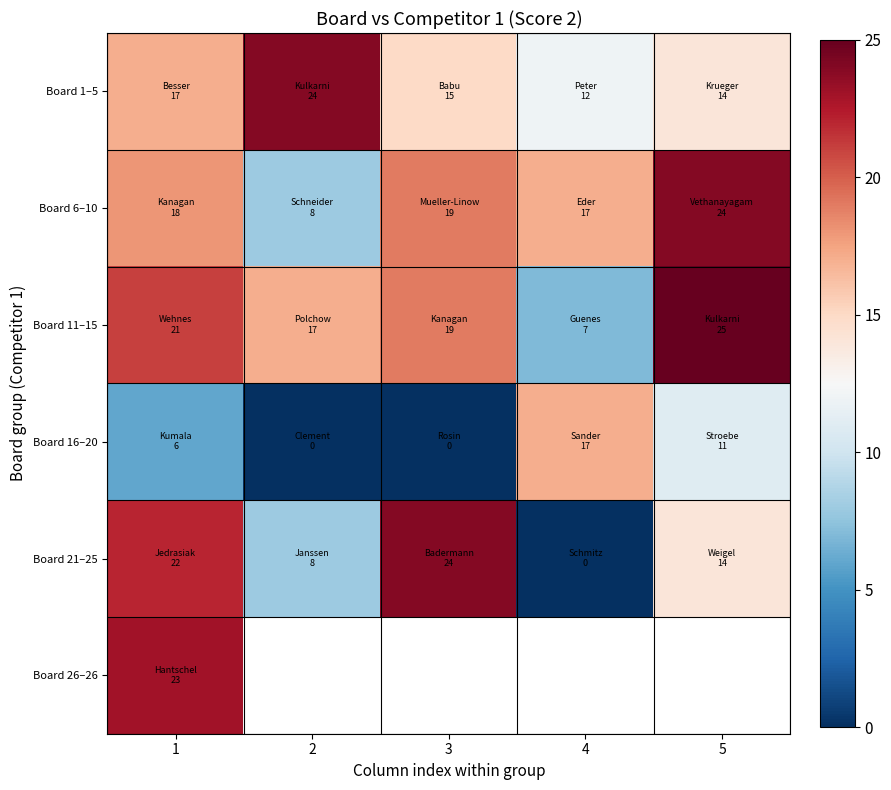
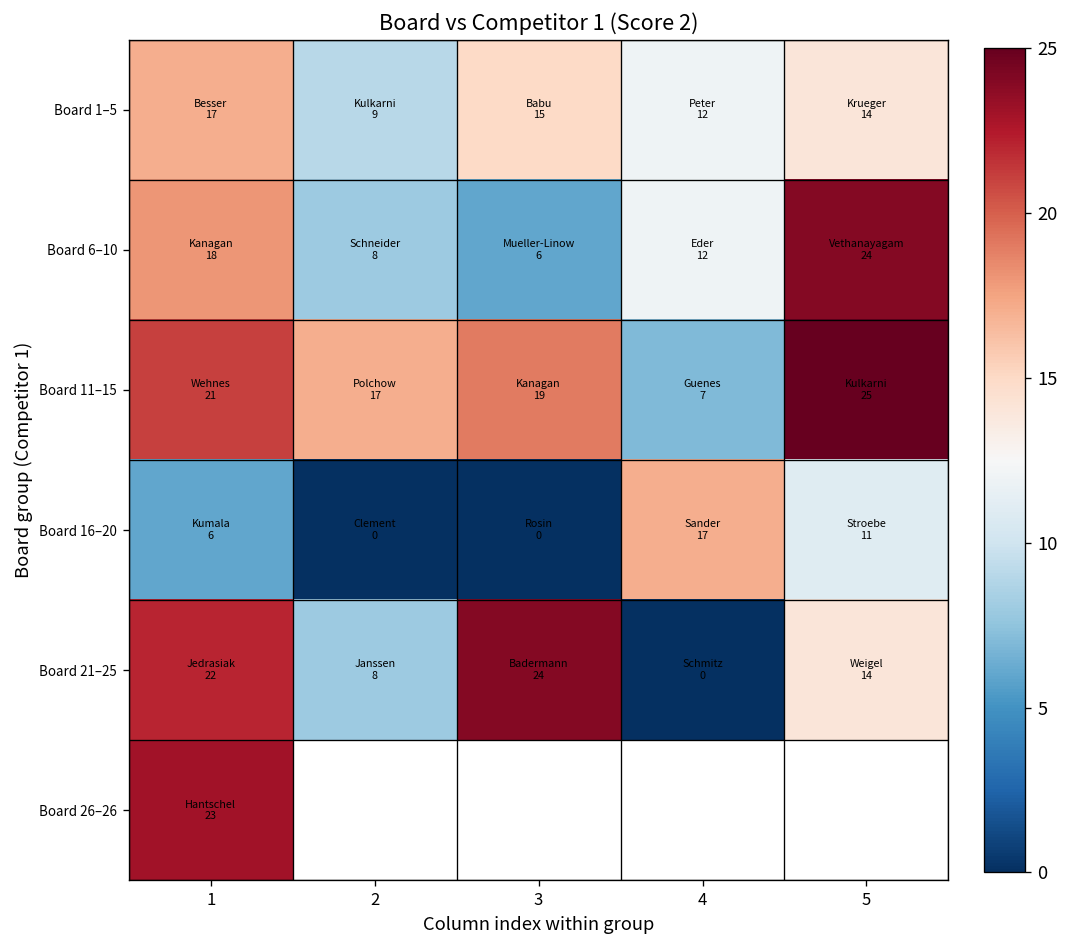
Board 1–5, 2: 24 -> 9
Board 6–10, 3: 19 -> 6
Board 6–10, 4: 17 -> 12
